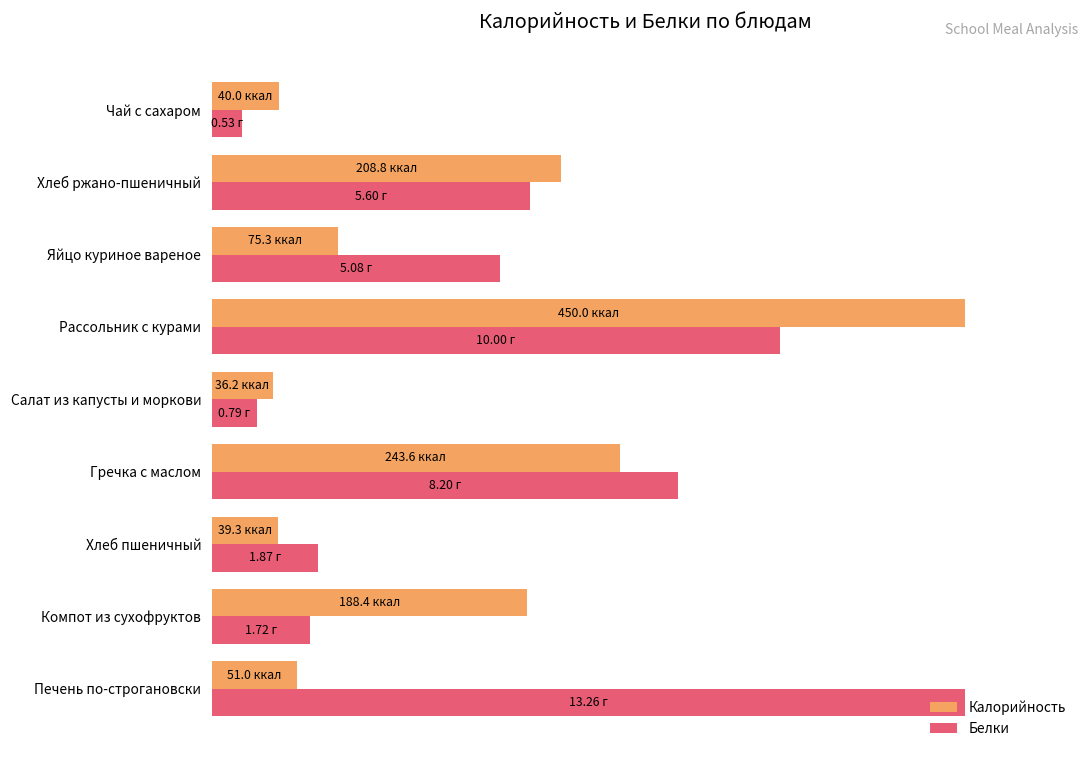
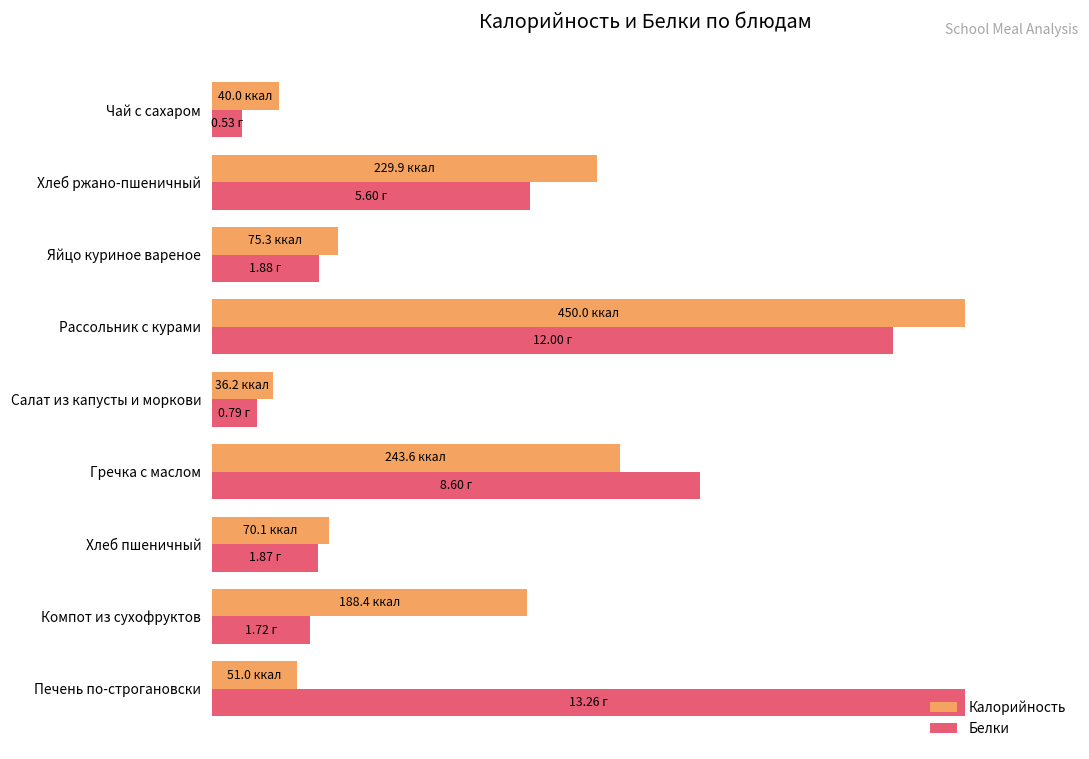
Калорийность, Хлеб ржано-пшеничный: 208.8 -> 229.9
Белки, Яйцо куриное вареное: 5.08 -> 1.88
Белки, Рассольник с курами: 10.00 -> 12.00
Белки, Гречка с маслом: 8.20 -> 8.60
Калорийность, Хлеб пшеничный: 39.3 -> 70.1
